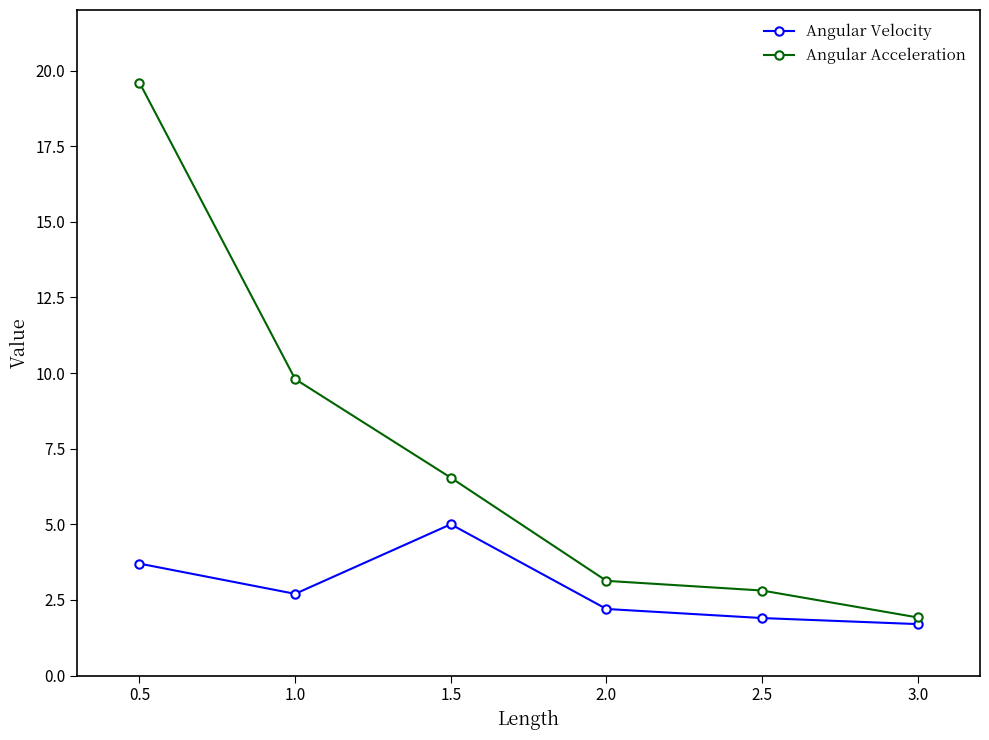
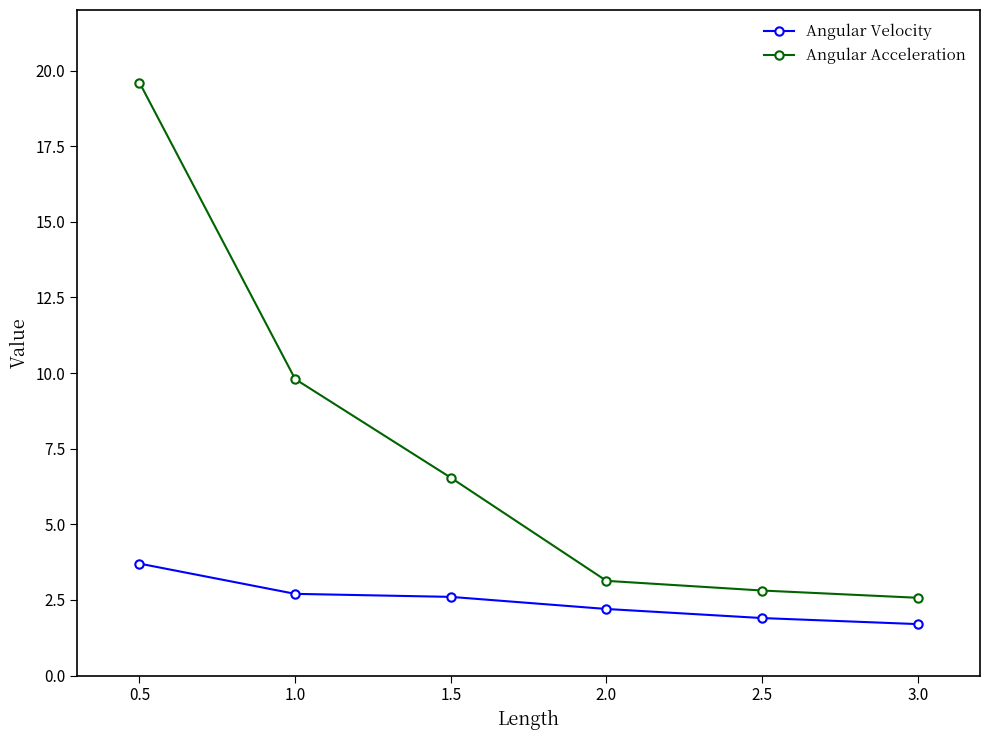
Angular Velocity, 1.5: 5.0 -> 2.6
Angular Acceleration, 3.0: 1.9 -> 2.6
